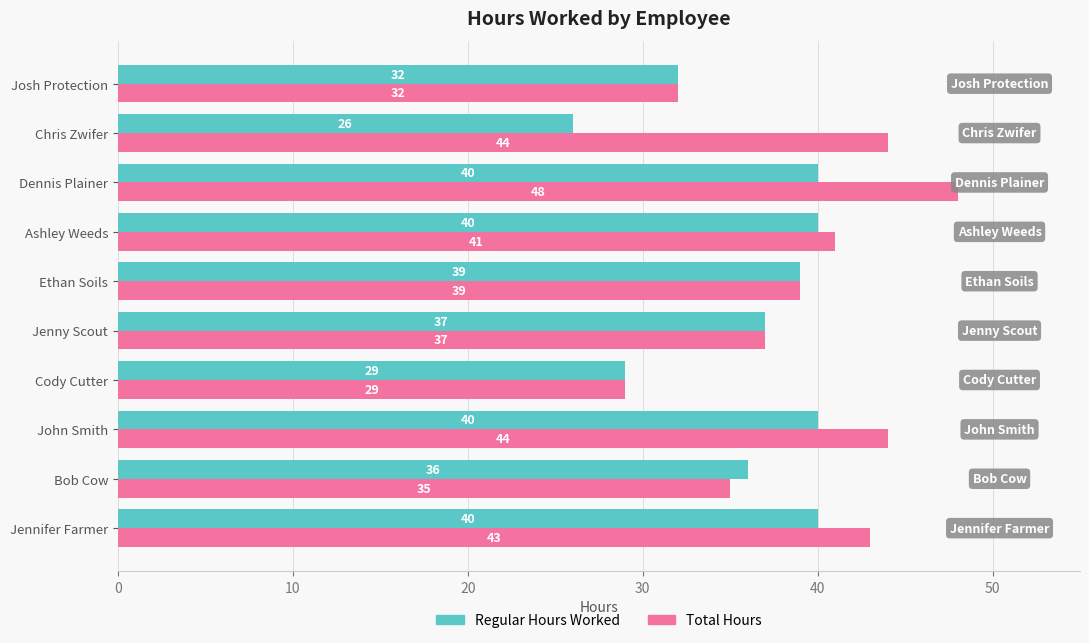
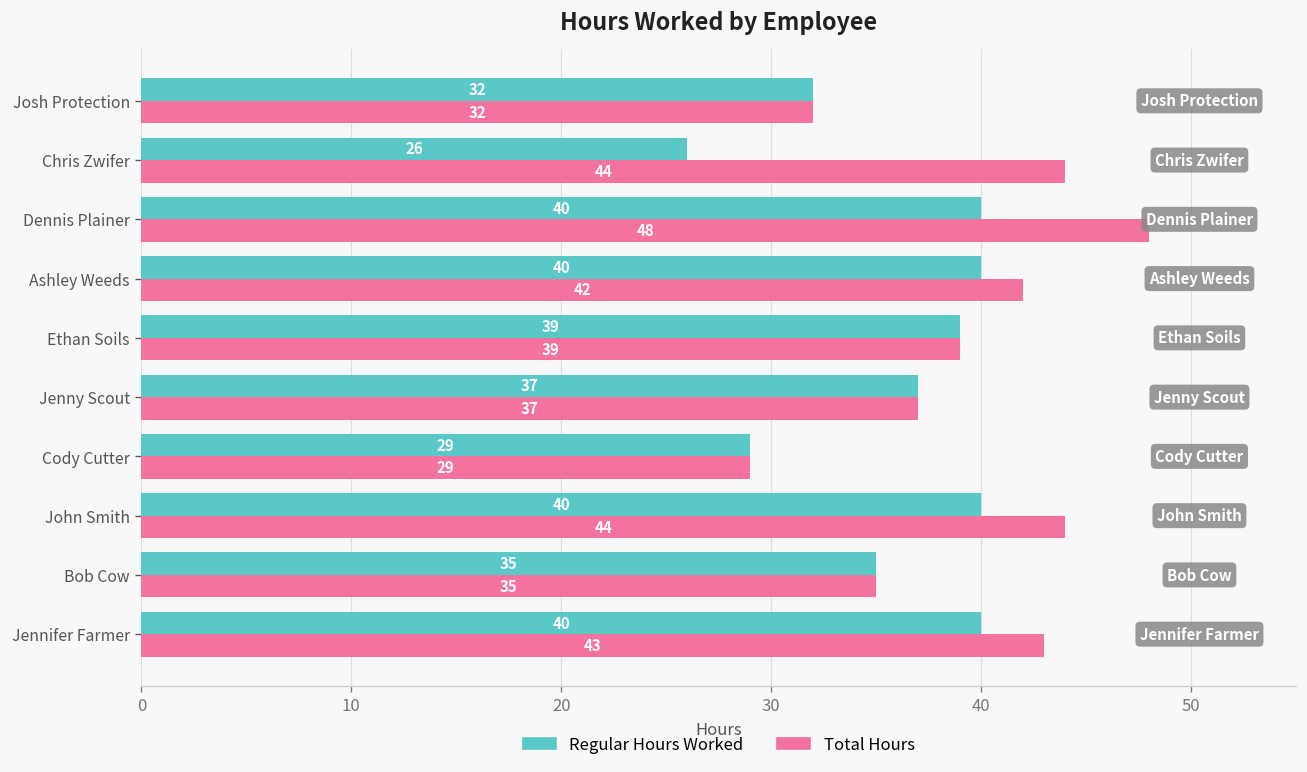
Total Hours, Ashley Weeds: 41 -> 42
Regular Hours Worked, Bob Cow: 36 -> 35
